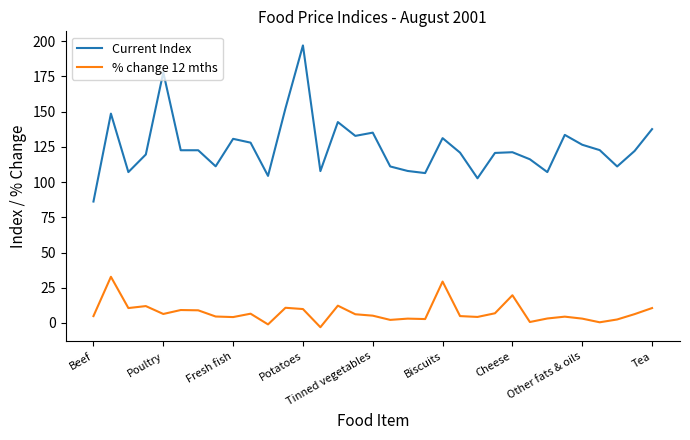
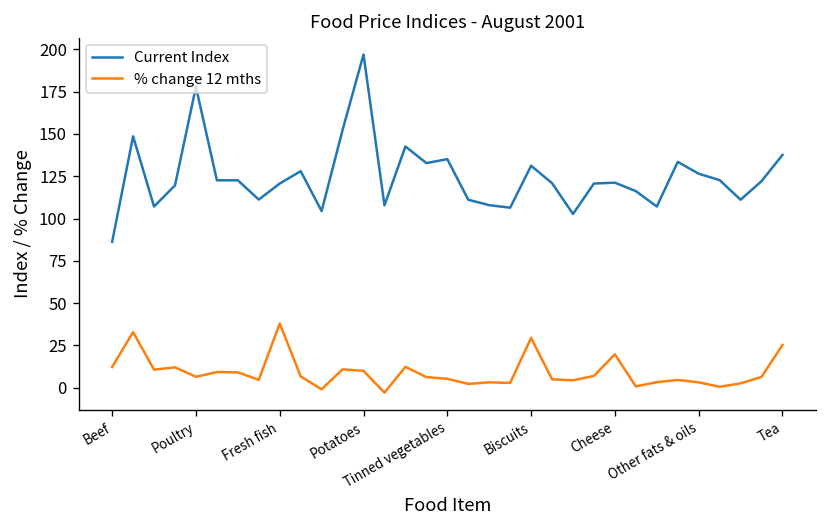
% change 12 mths, Beef: 5 -> 12
Current Index, Fresh fish: 131 -> 121
% change 12 mths, Fresh fish: 4 -> 38
% change 12 mths, Tea: 11 -> 25
